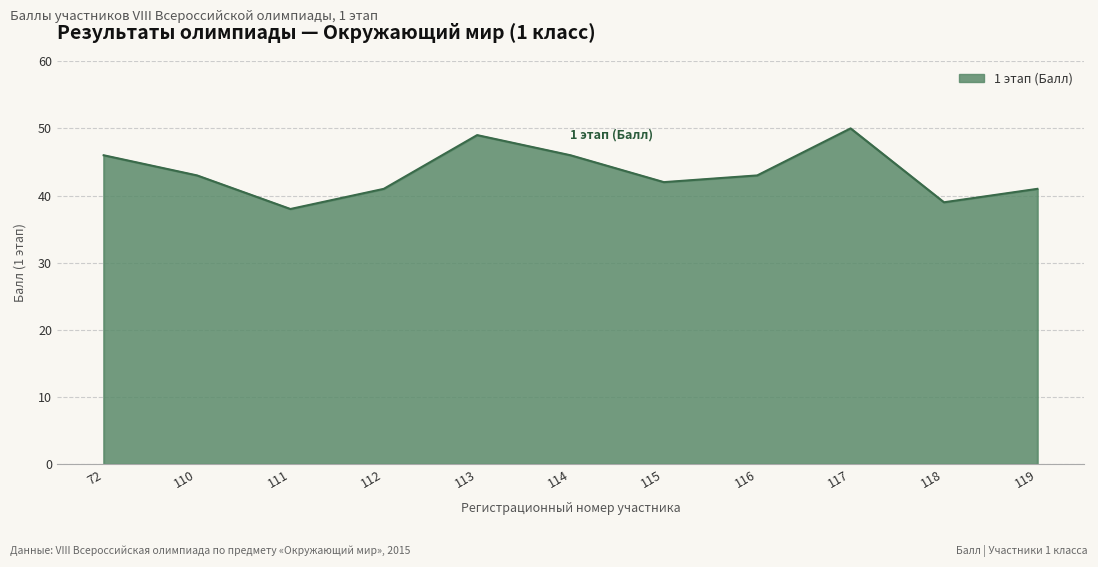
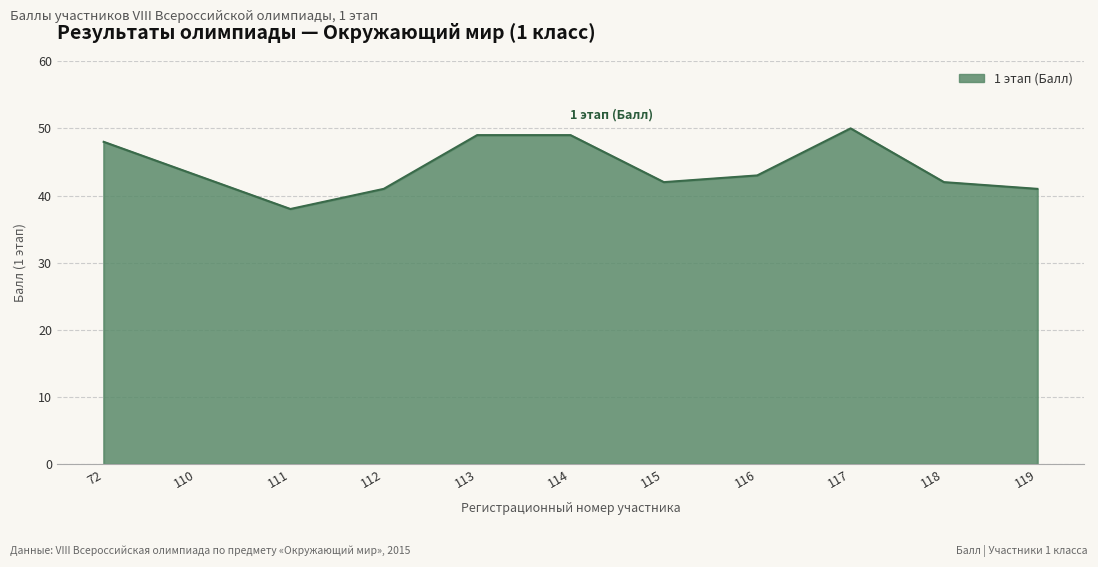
72: 46 -> 48
114: 46 -> 49
118: 39 -> 42
